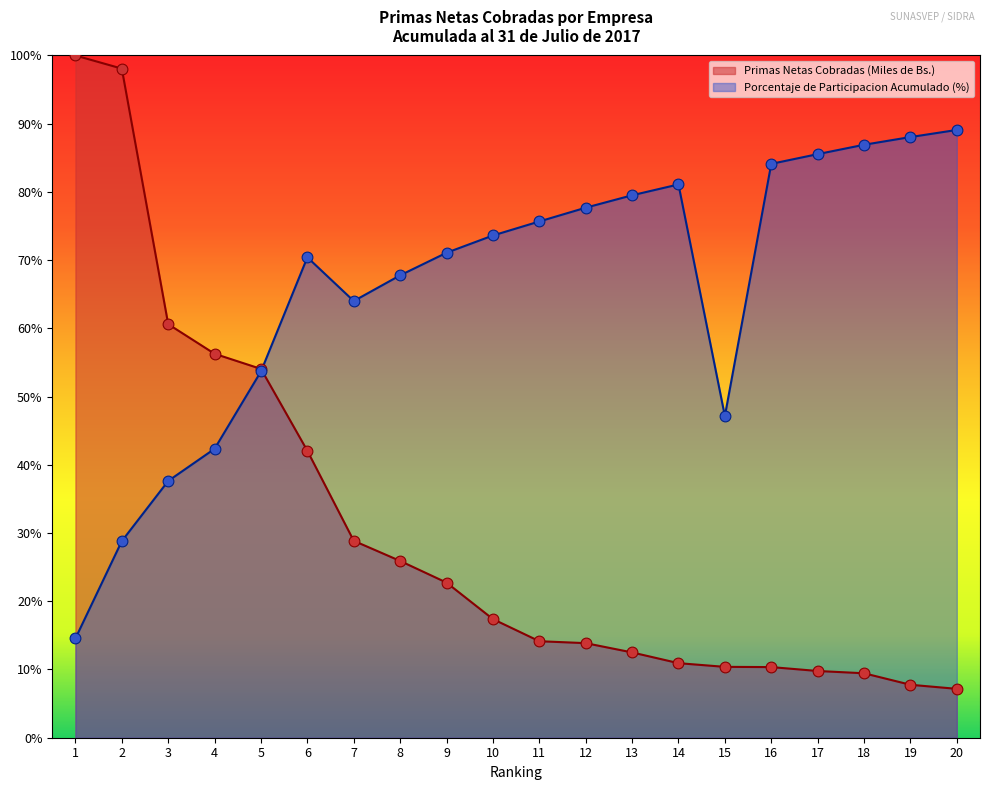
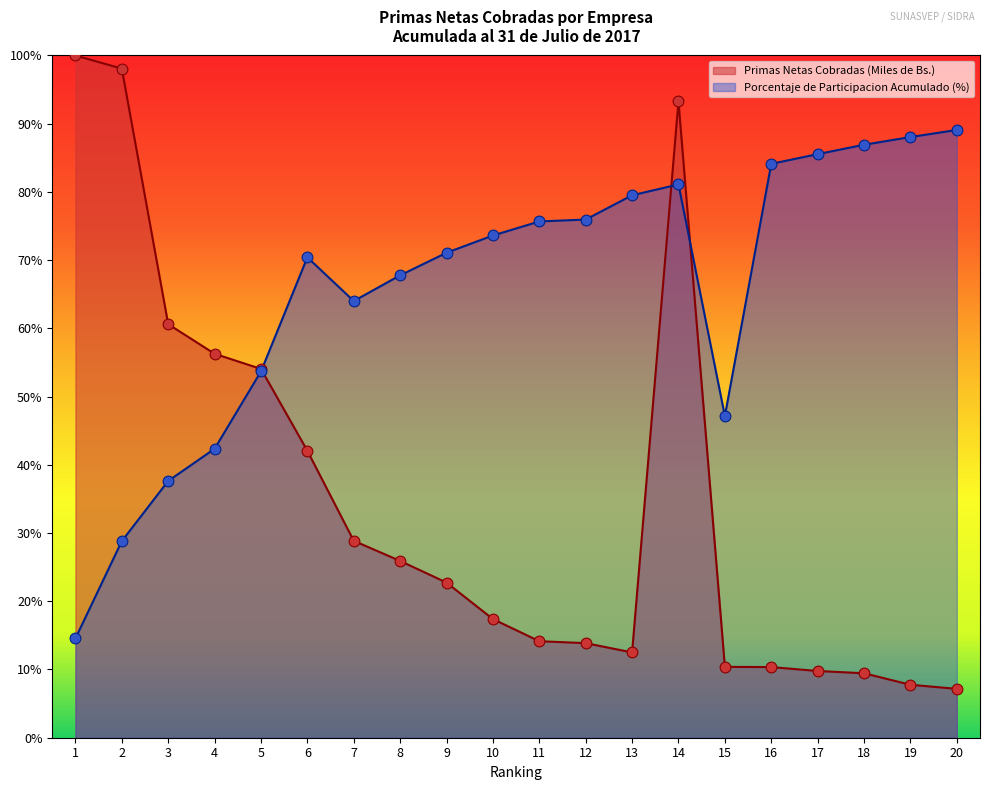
Porcentaje de Participacion Acumulado (%), 12: 78% -> 76%
Primas Netas Cobradas (Miles de Bs.), 14: 11% -> 93%
